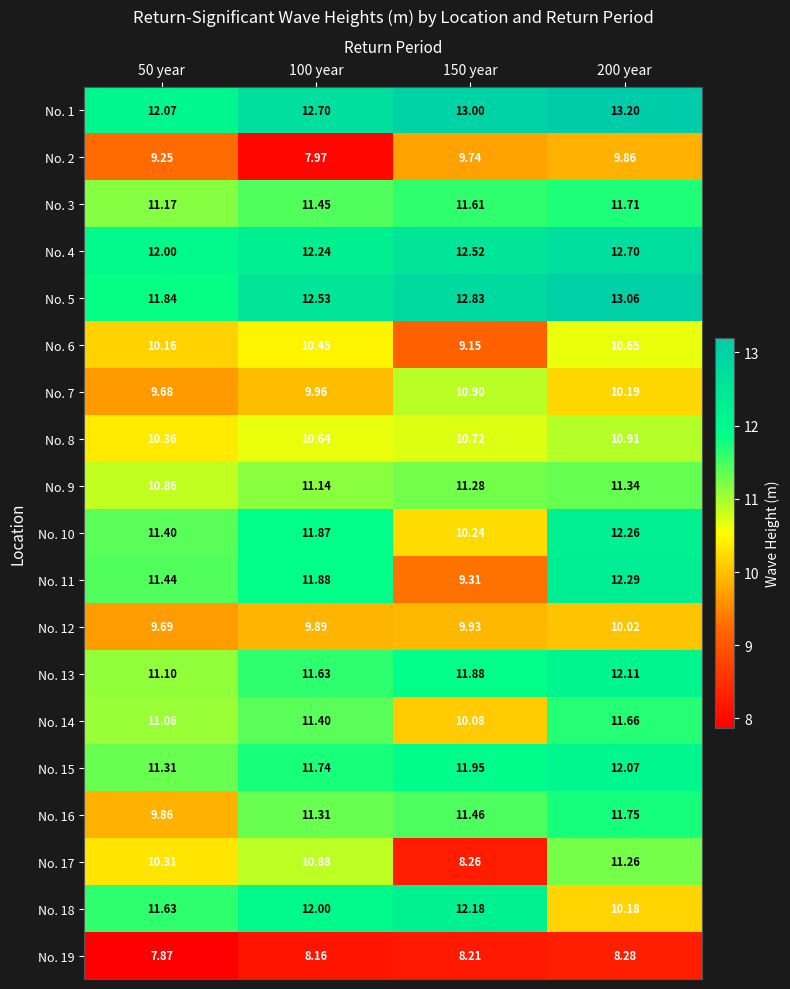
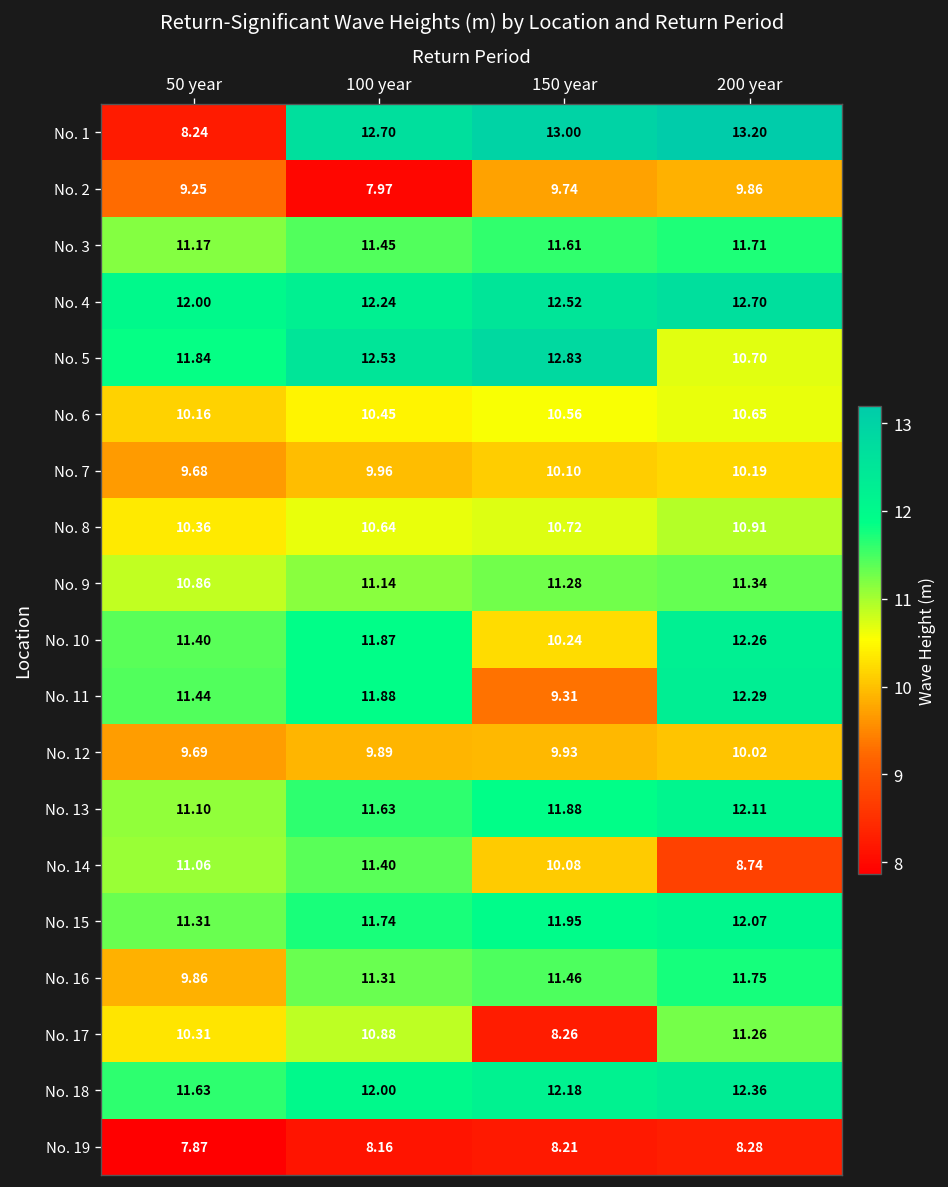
No. 1, 50 year: 12.07 -> 8.24
No. 5, 200 year: 13.06 -> 10.70
No. 6, 150 year: 9.15 -> 10.56
No. 7, 150 year: 10.90 -> 10.10
No. 14, 200 year: 11.66 -> 8.74
No. 18, 200 year: 10.18 -> 12.36
